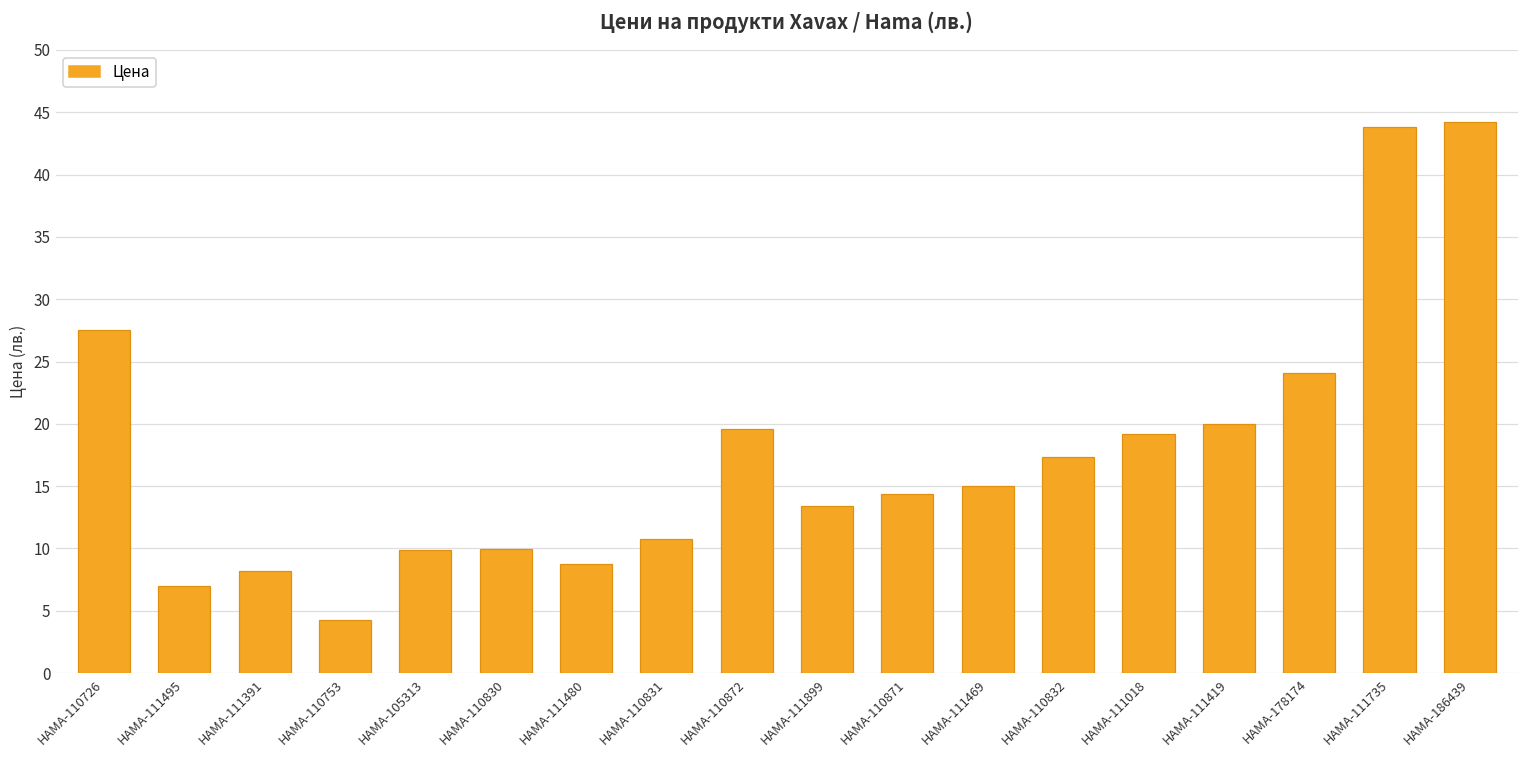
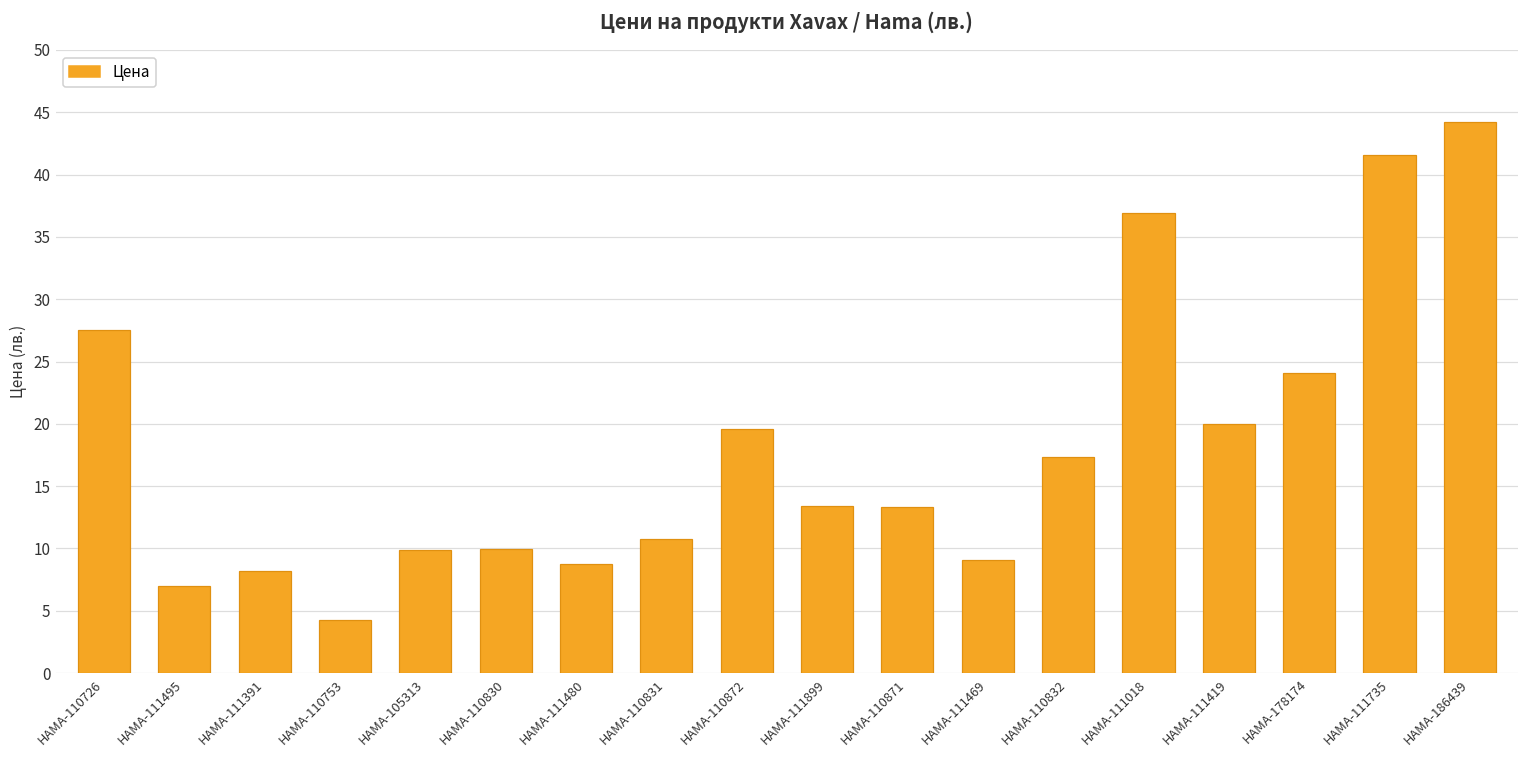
HAMA-110871: 14.4 -> 13.3
HAMA-111469: 15.0 -> 9.1
HAMA-111018: 19.2 -> 36.9
HAMA-111735: 43.8 -> 41.5
